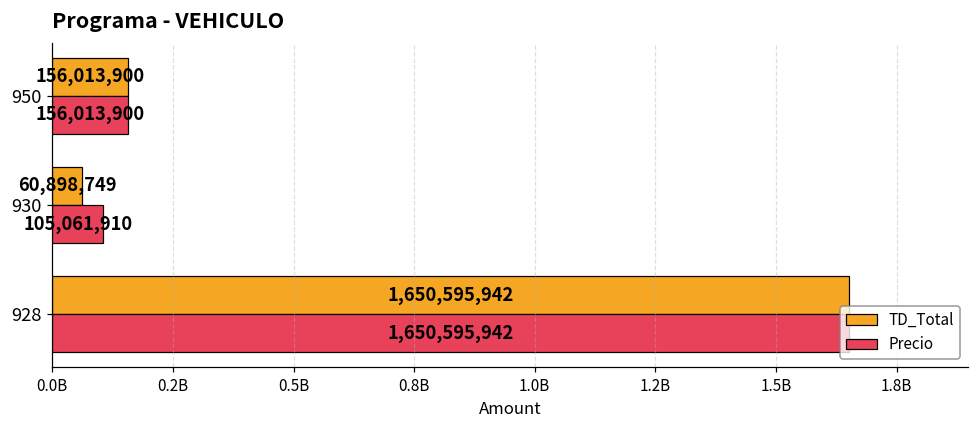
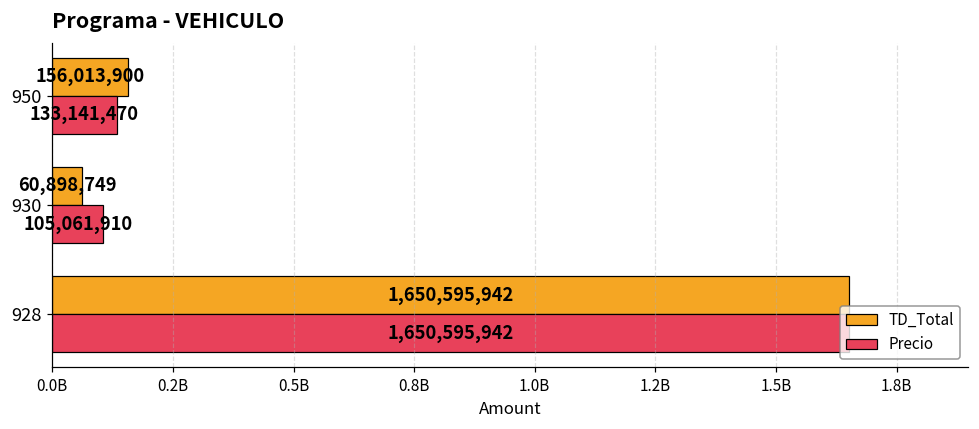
Precio, 950: 156,013,900 -> 133,141,470
